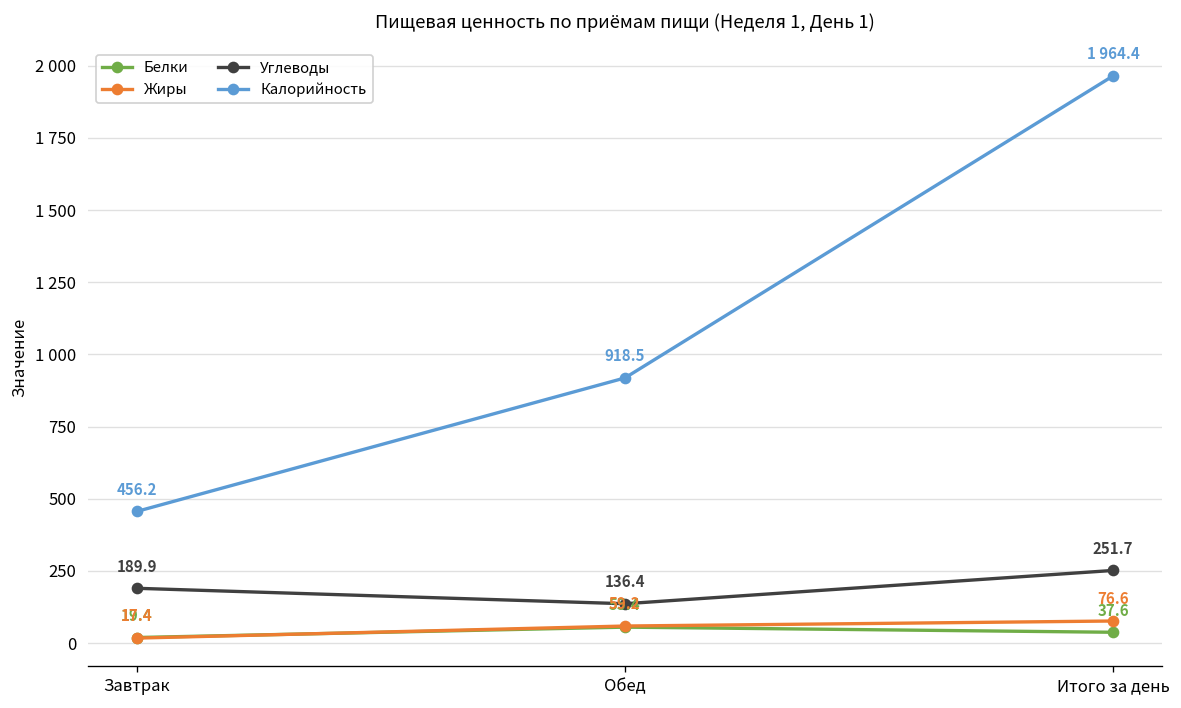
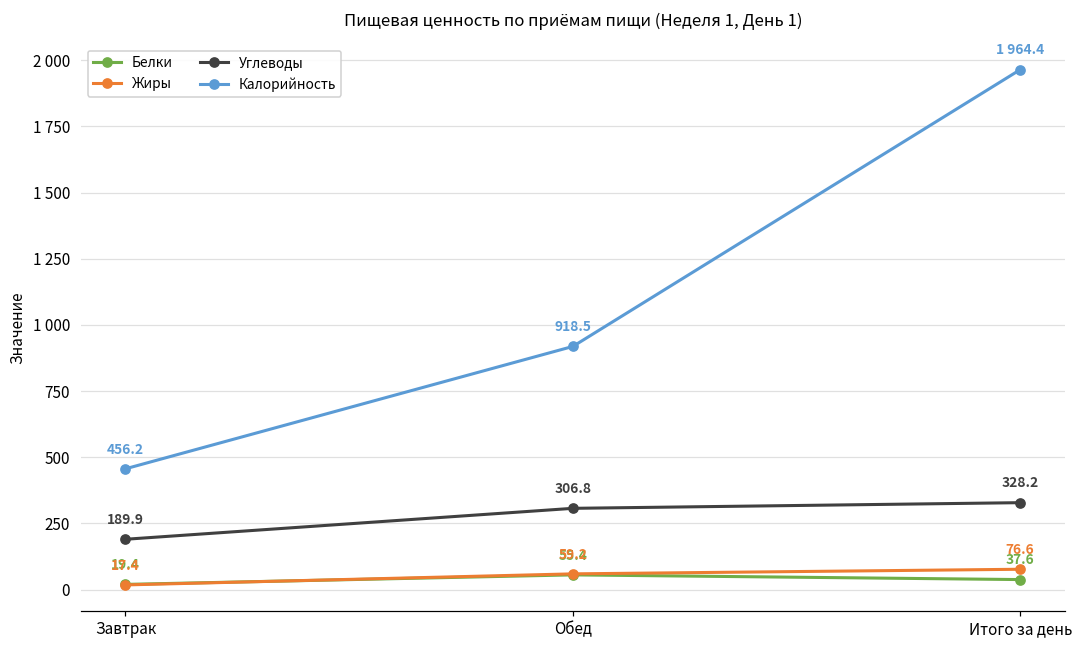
Углеводы, Обед: 136.4 -> 306.8
Углеводы, Итого за день: 251.7 -> 328.2
